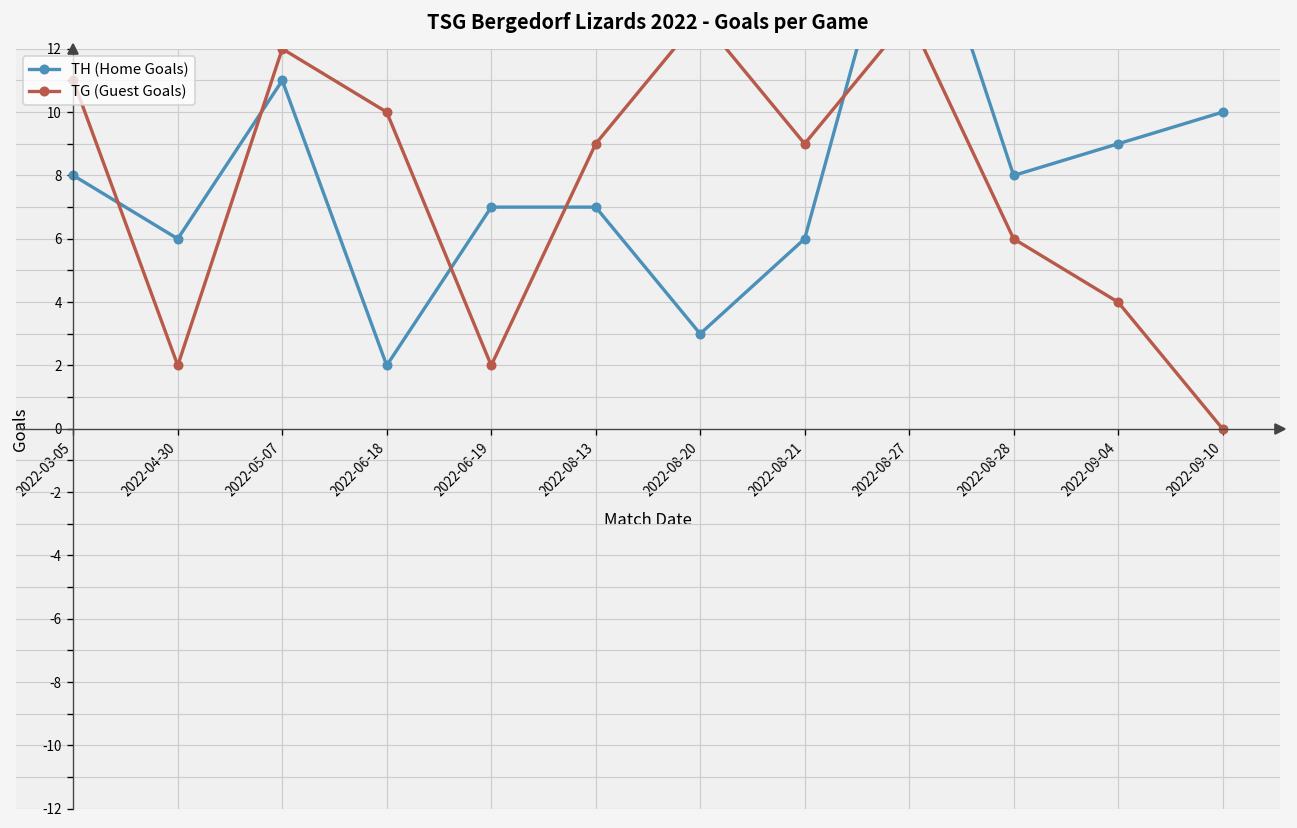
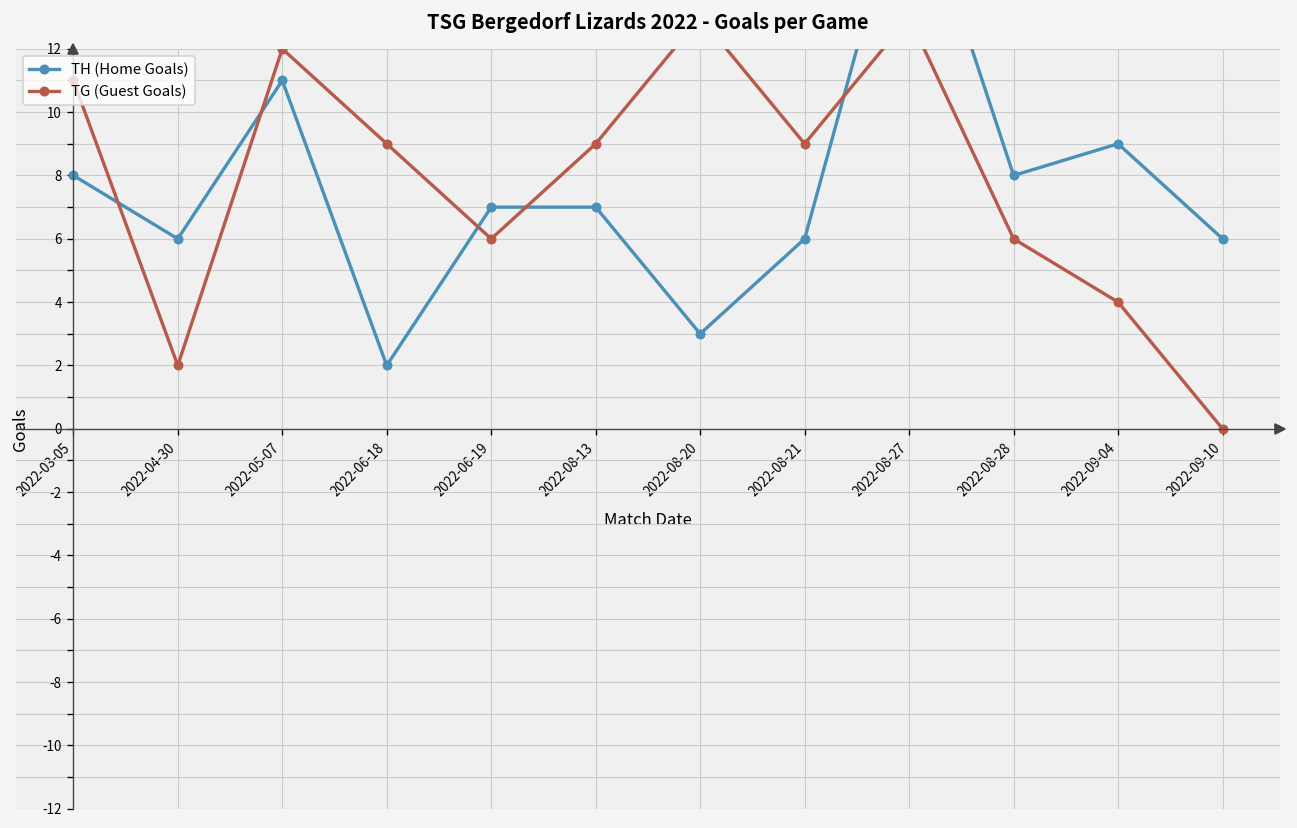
TG (Guest Goals), 2022-06-18: 10 -> 9
TG (Guest Goals), 2022-06-19: 2 -> 6
TH (Home Goals), 2022-09-10: 10 -> 6
